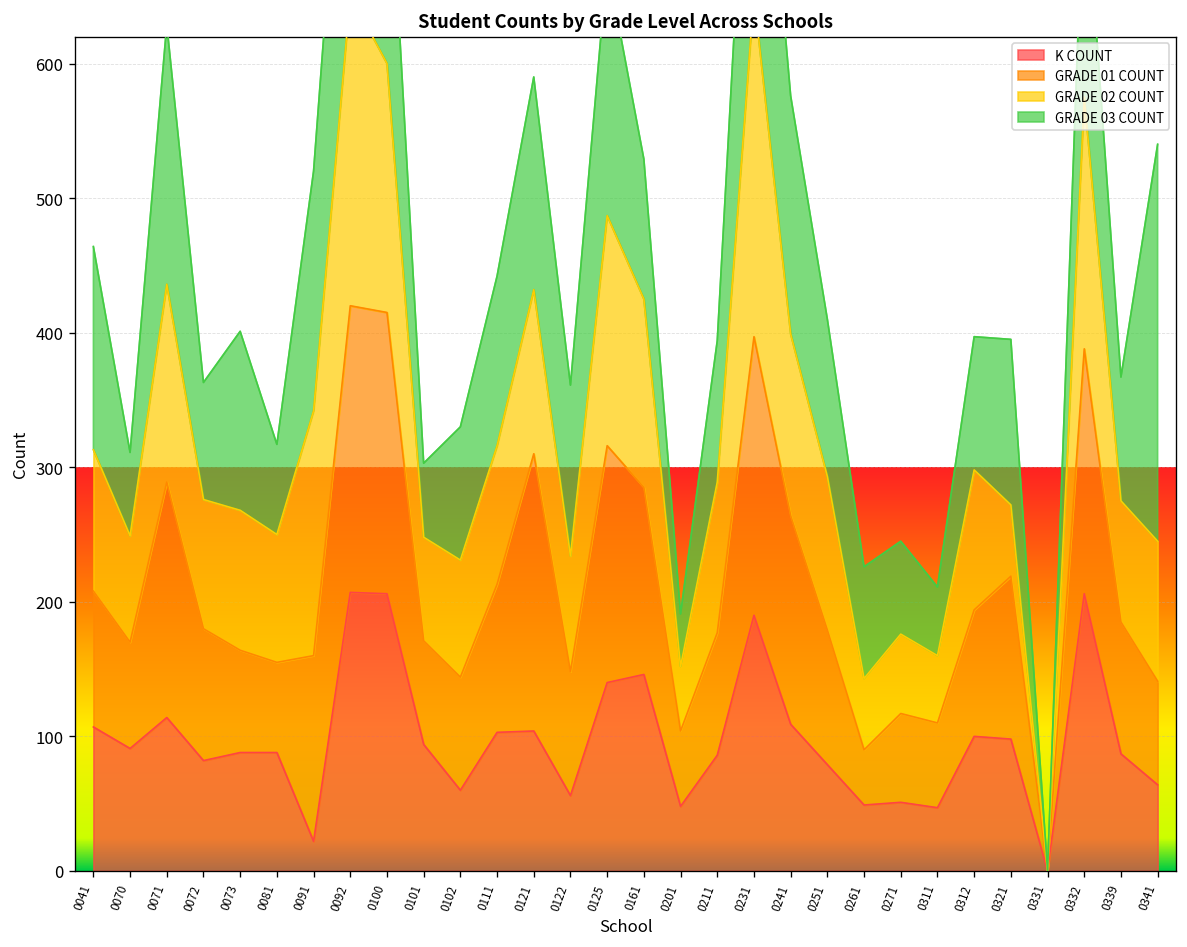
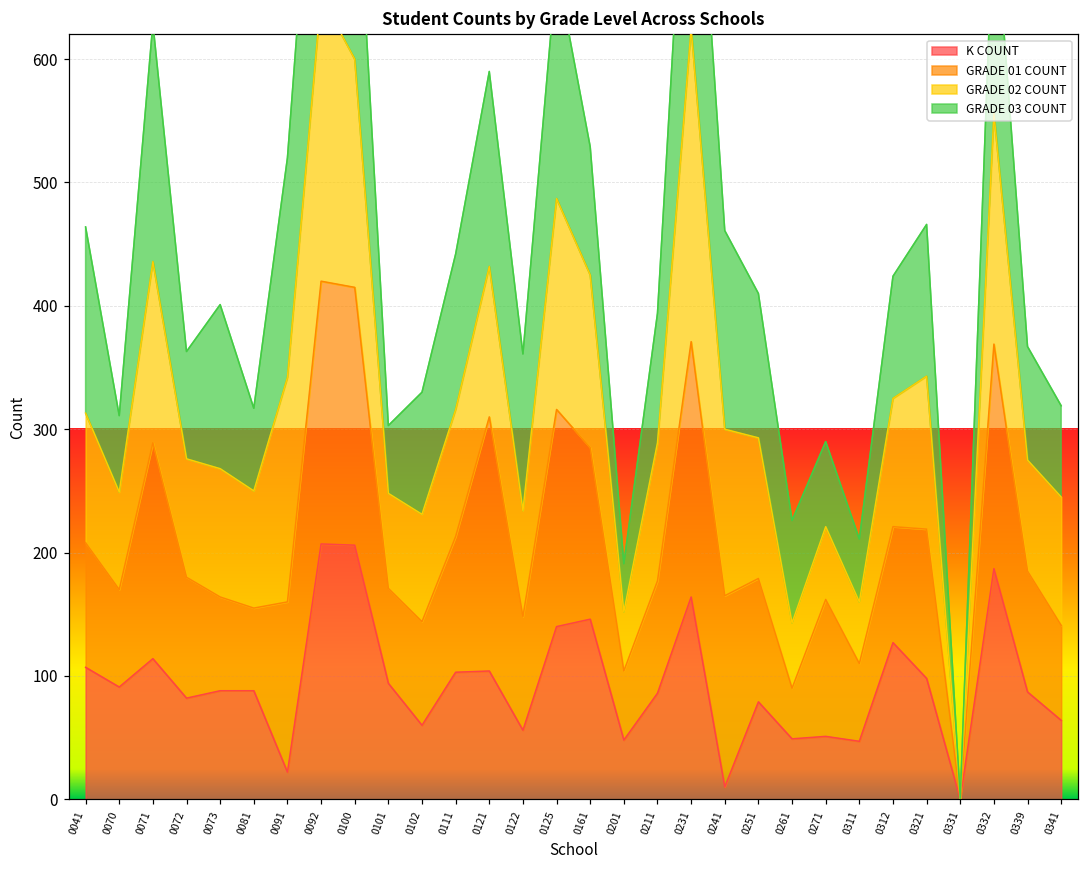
K COUNT, 0231: 190 -> 164
K COUNT, 0241: 109 -> 10
GRADE 03 COUNT, 0241: 177 -> 161
GRADE 01 COUNT, 0271: 66 -> 111
K COUNT, 0312: 100 -> 127
GRADE 02 COUNT, 0321: 53 -> 124
K COUNT, 0332: 206 -> 187
GRADE 03 COUNT, 0341: 295 -> 74
